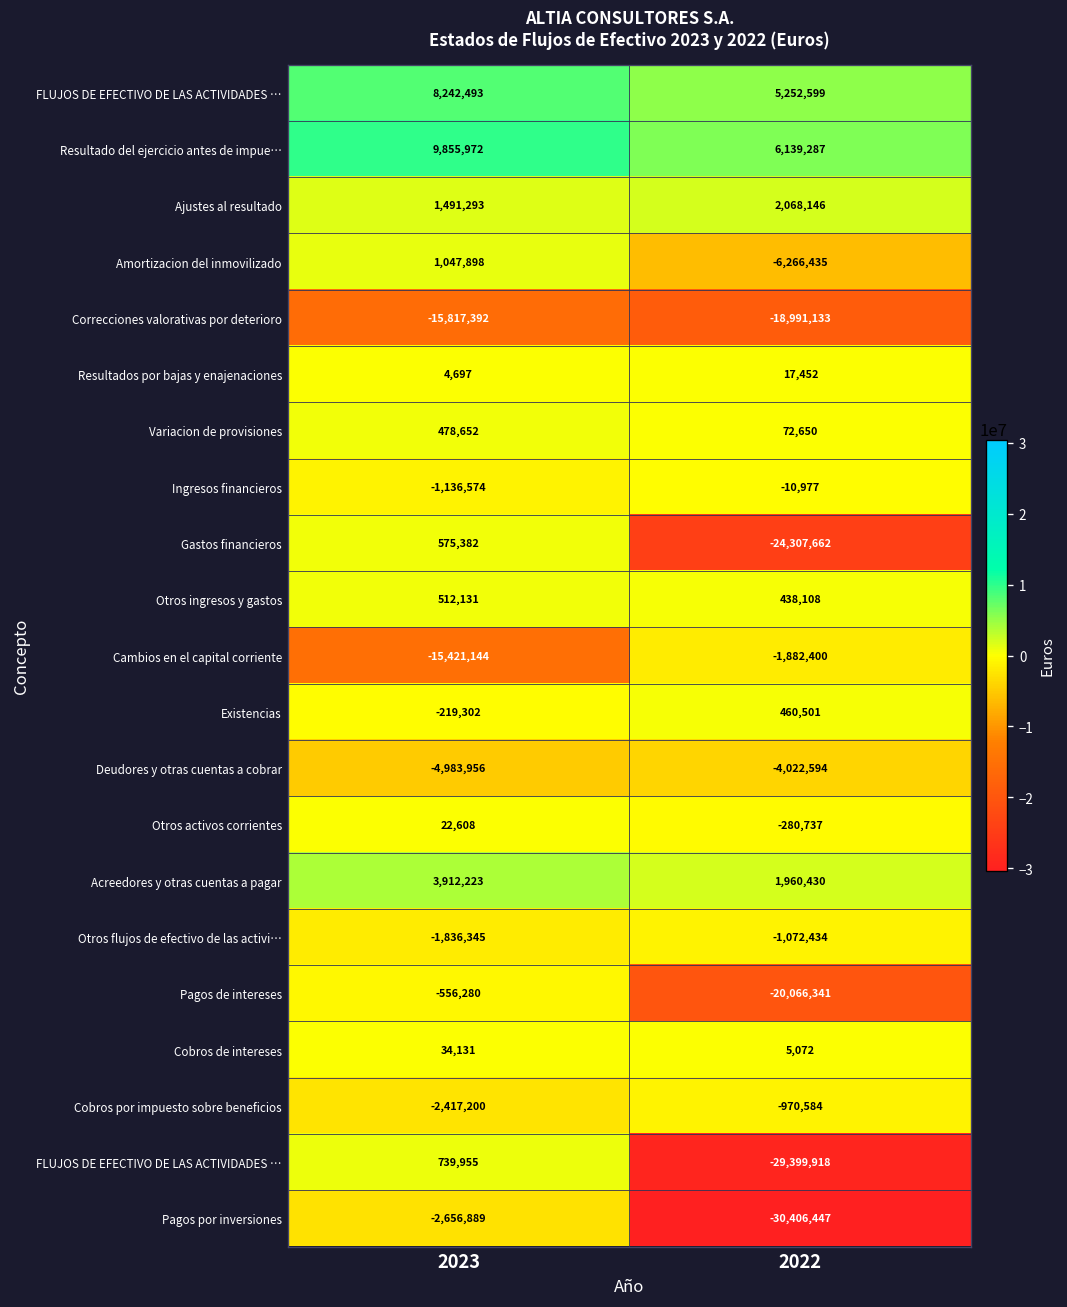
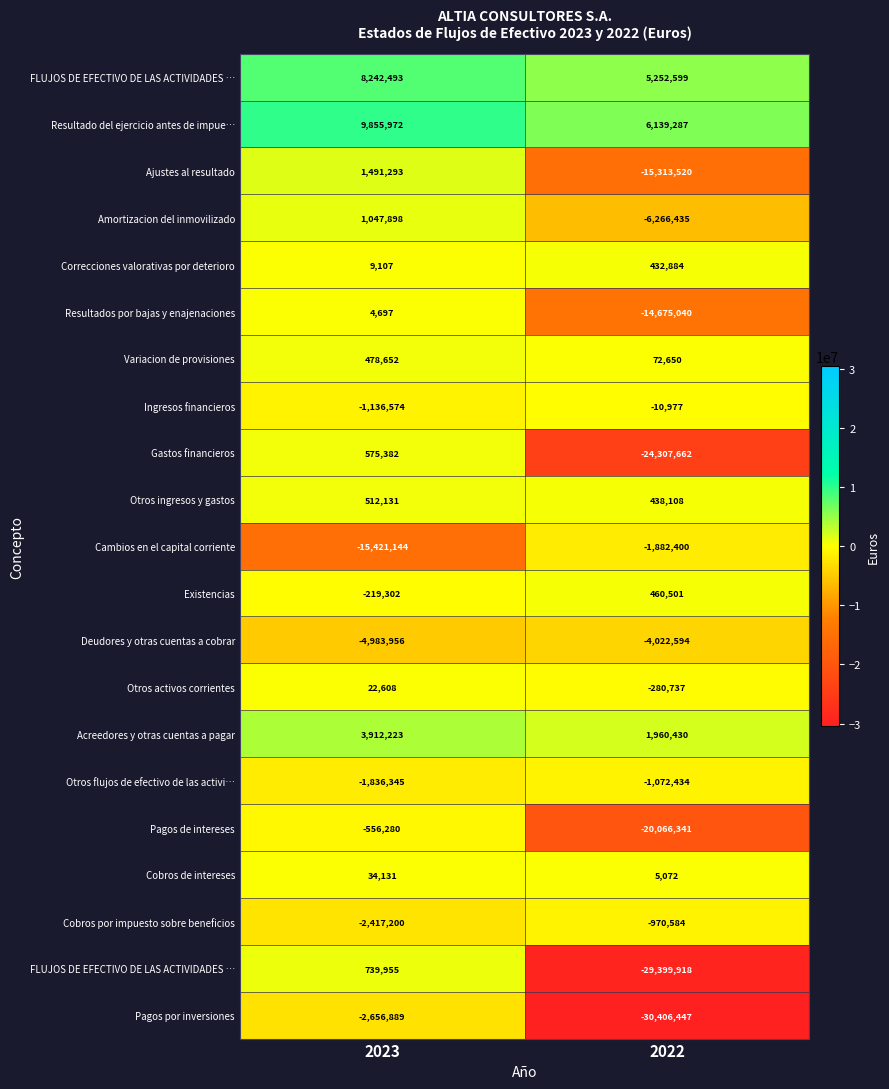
Ajustes al resultado, 2022: 2,068,146 -> -15,313,520
Correcciones valorativas por deterioro, 2023: -15,817,392 -> 9,107
Correcciones valorativas por deterioro, 2022: -18,991,133 -> 432,884
Resultados por bajas y enajenaciones, 2022: 17,452 -> -14,675,040
